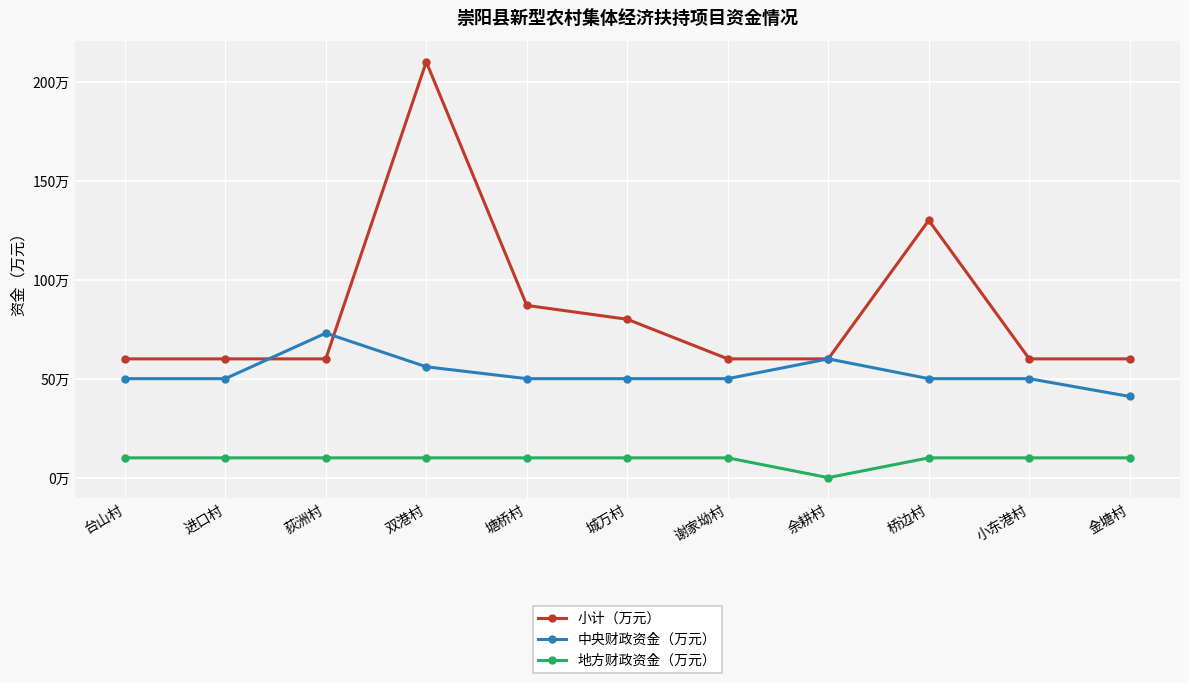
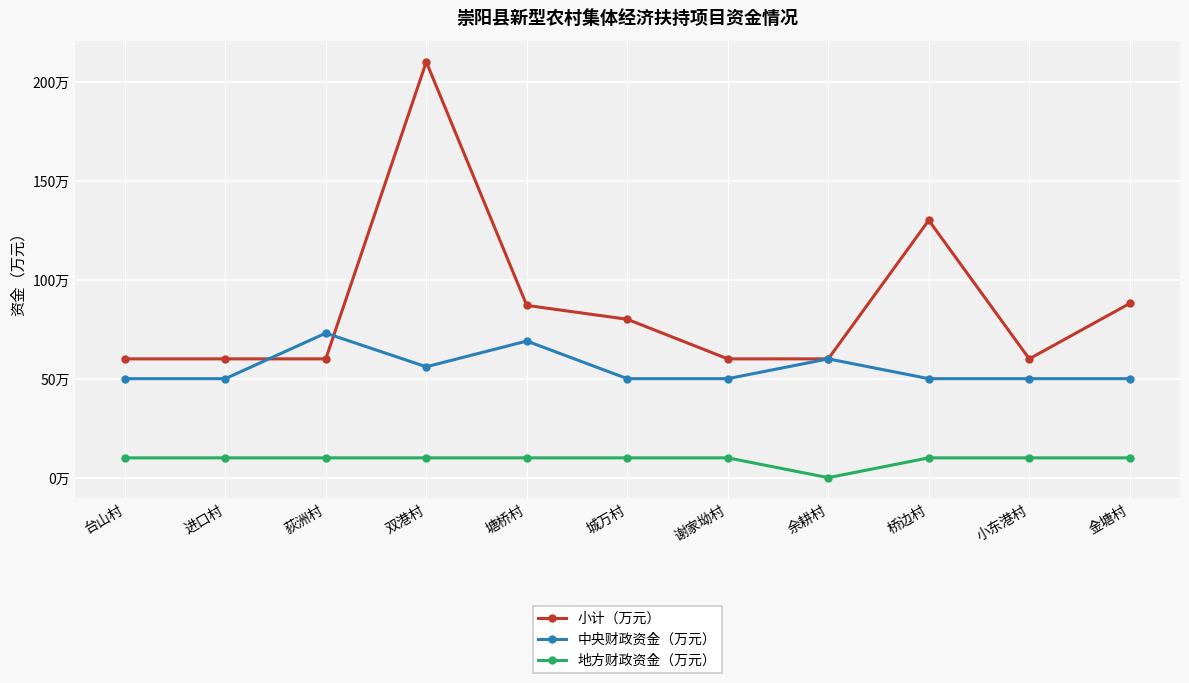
中央财政资金（万元）, 塘桥村: 50万 -> 69万
小计（万元）, 金塘村: 60万 -> 88万
中央财政资金（万元）, 金塘村: 41万 -> 50万
